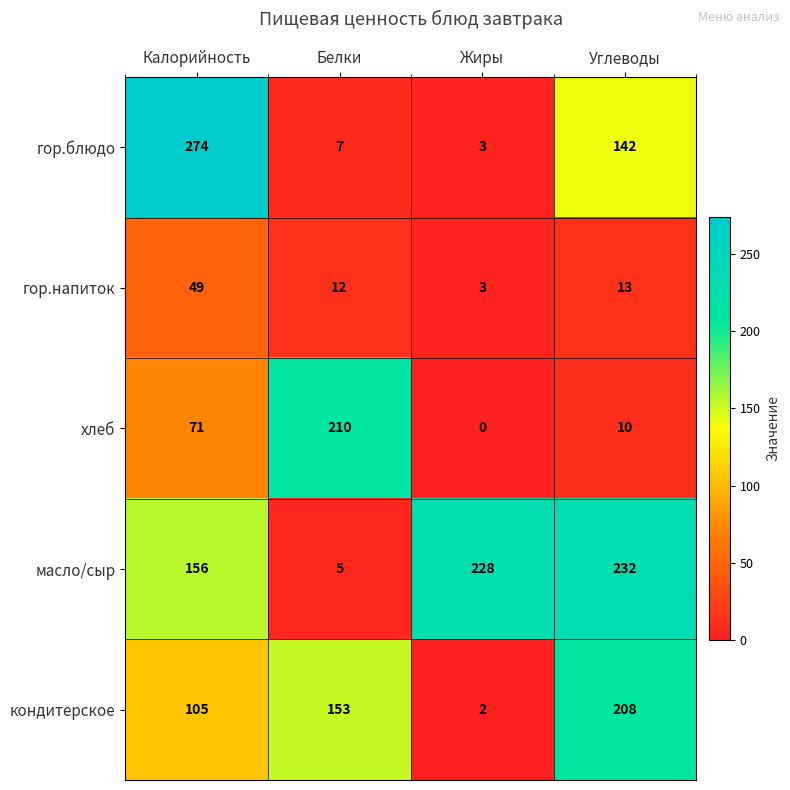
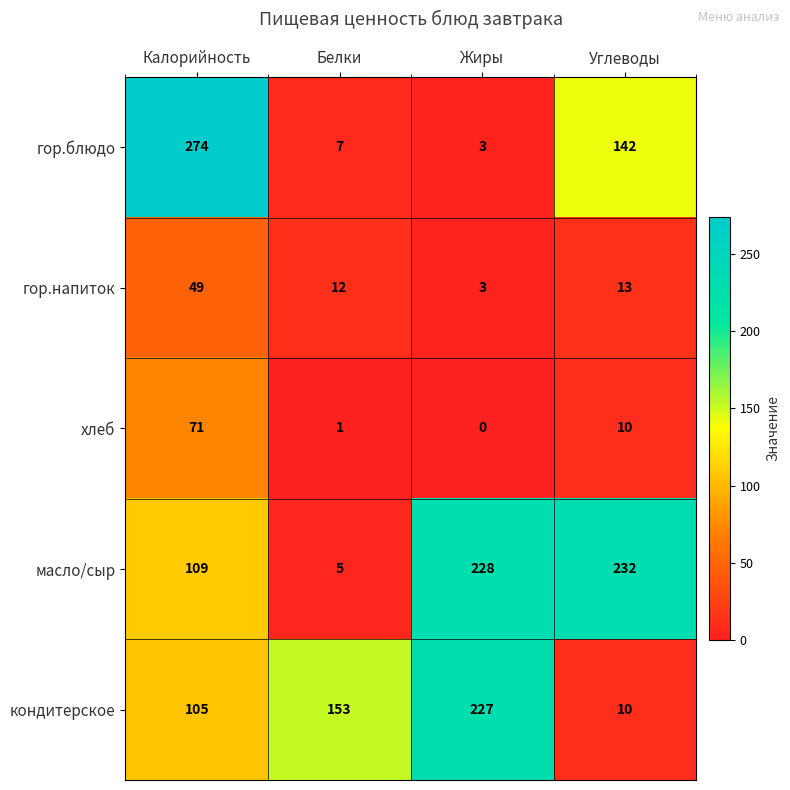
хлеб, Белки: 210 -> 1
масло/сыр, Калорийность: 156 -> 109
кондитерское, Жиры: 2 -> 227
кондитерское, Углеводы: 208 -> 10
